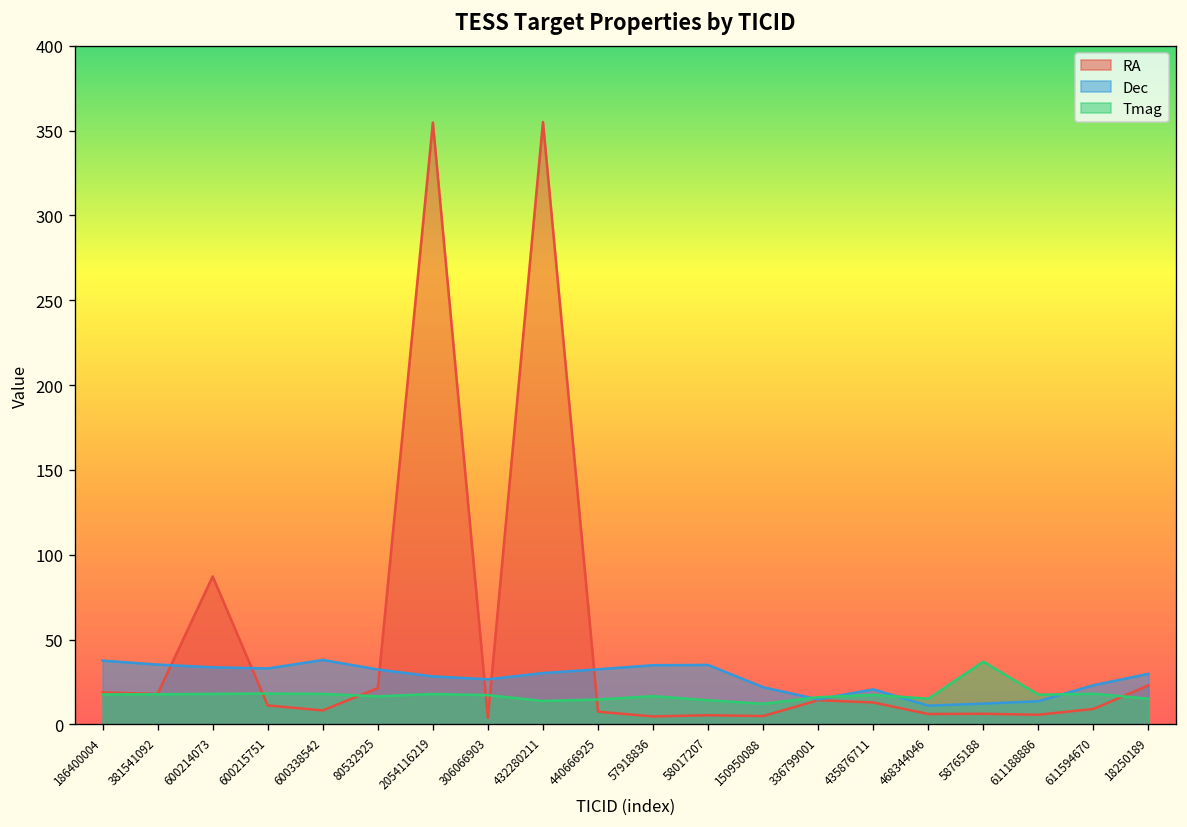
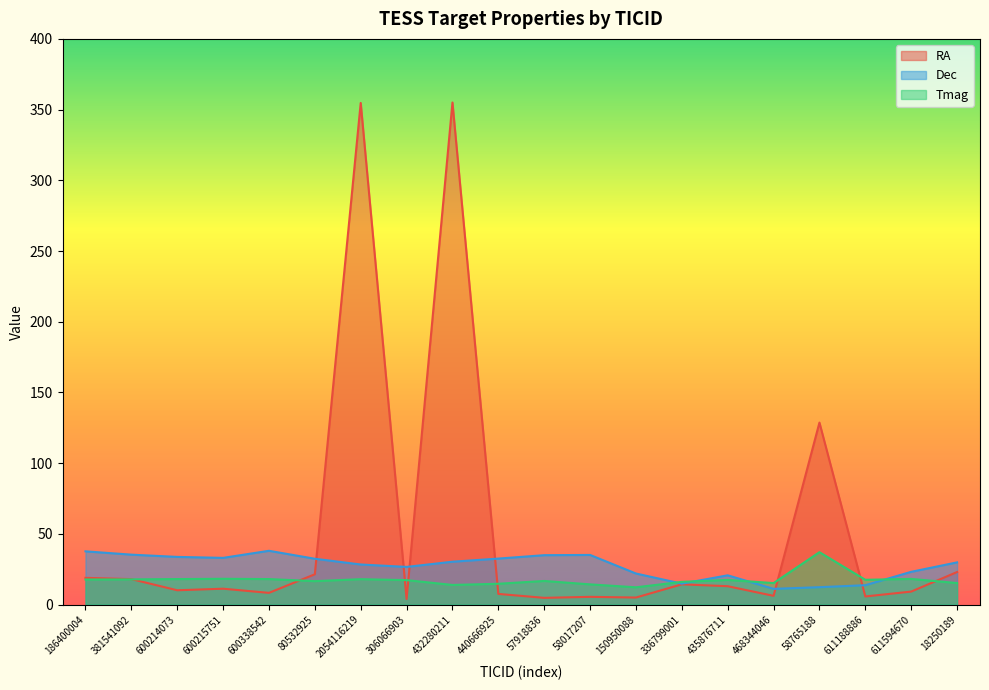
RA, 600214073: 87 -> 10
RA, 58765188: 6 -> 129
